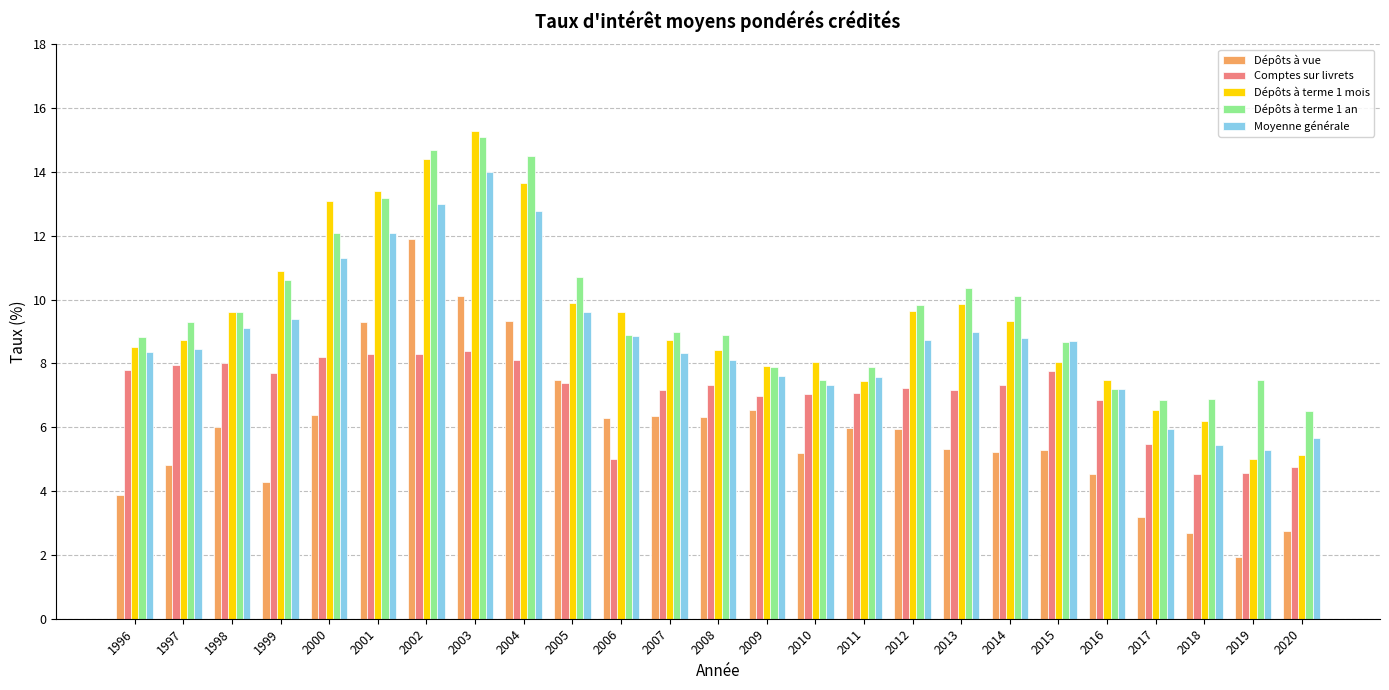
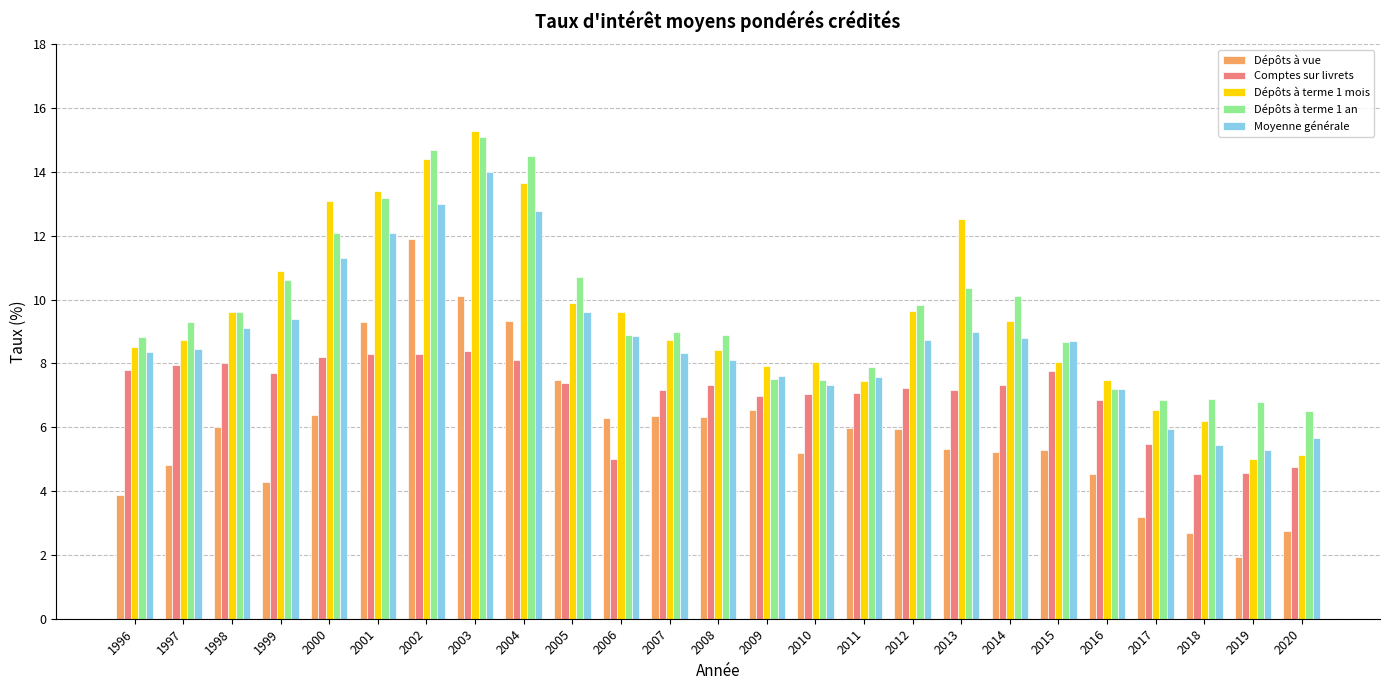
Dépôts à terme 1 an, 2009: 7.9 -> 7.5
Dépôts à terme 1 mois, 2013: 9.9 -> 12.5
Dépôts à terme 1 an, 2019: 7.5 -> 6.8
